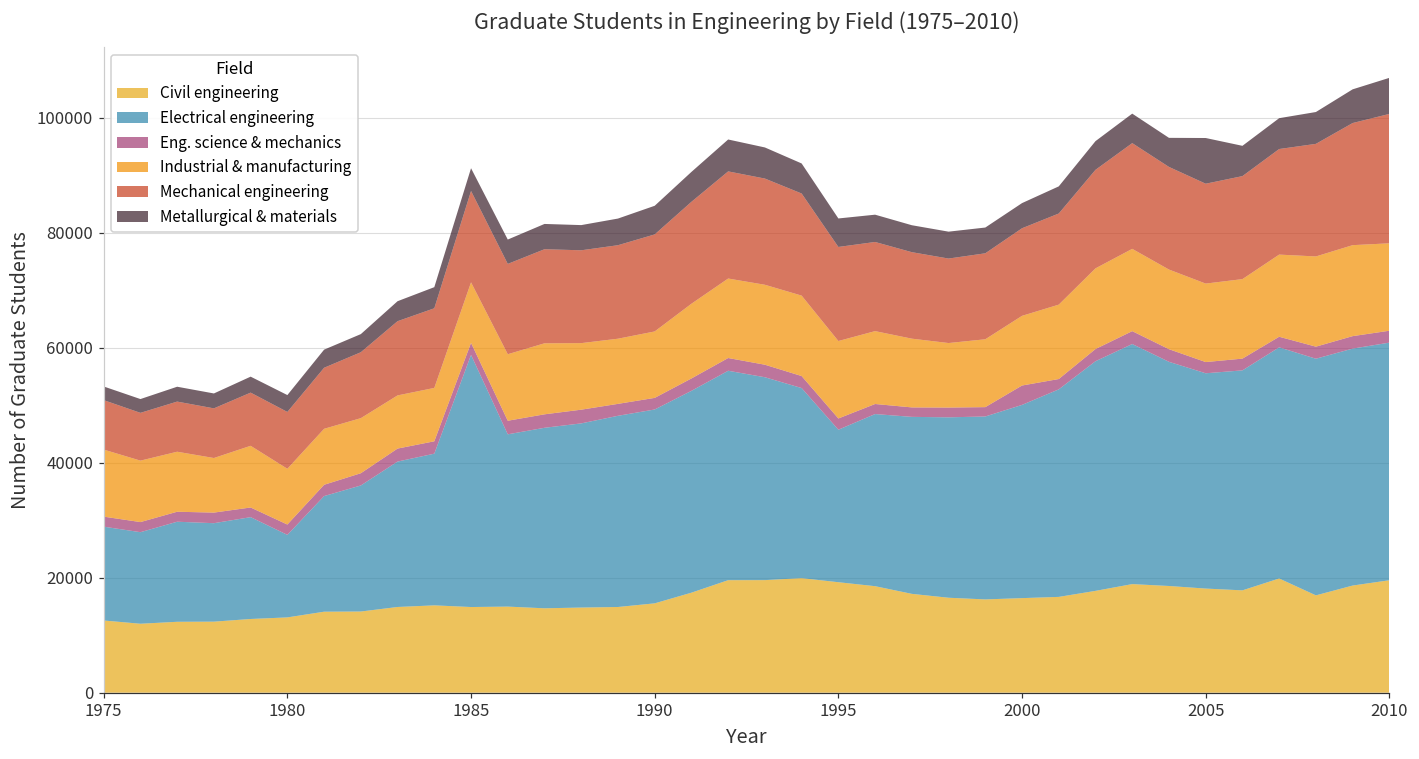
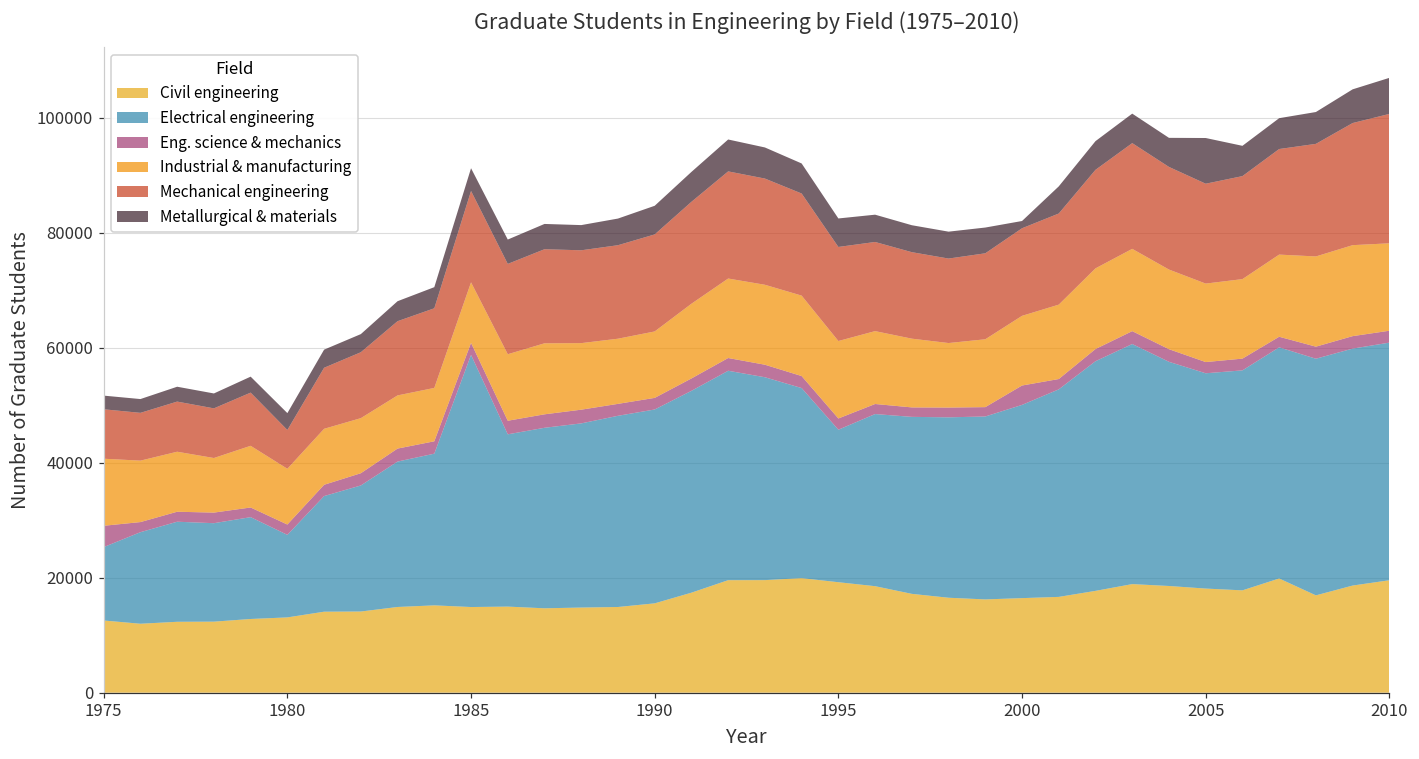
Electrical engineering, 1975: 16000 -> 13000
Eng. science & mechanics, 1975: 2000 -> 4000
Mechanical engineering, 1980: 10000 -> 7000
Metallurgical & materials, 2000: 4000 -> 1000
